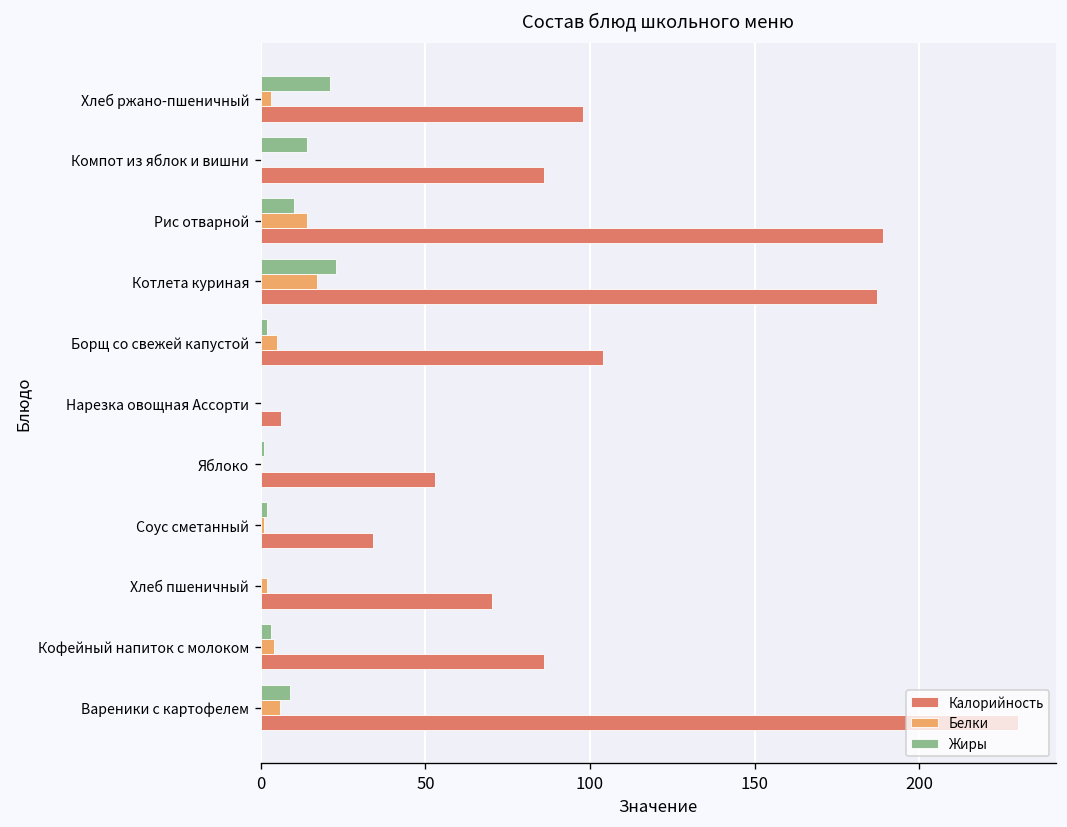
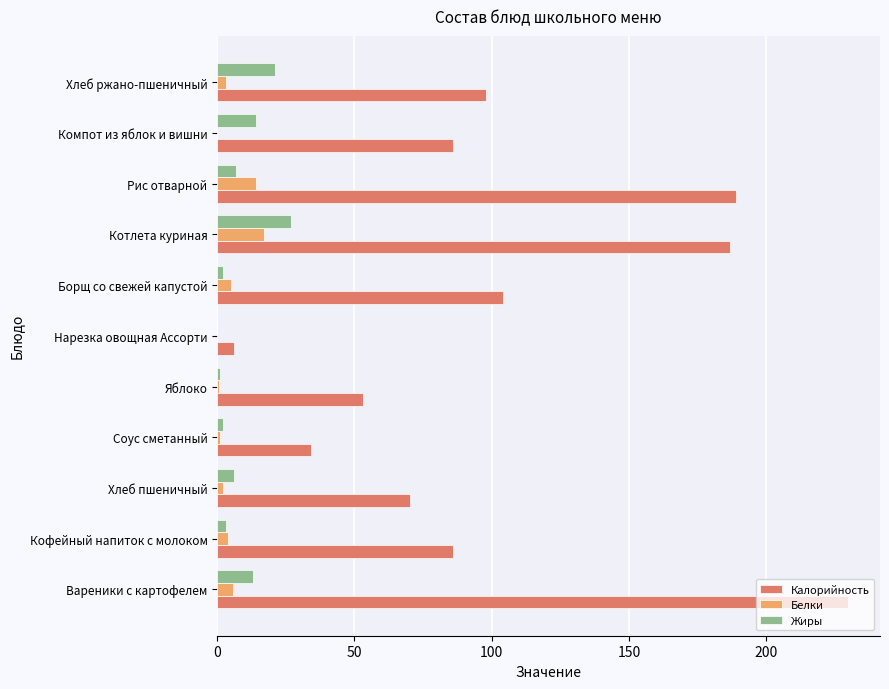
Жиры, Рис отварной: 10 -> 7
Жиры, Котлета куриная: 23 -> 27
Жиры, Хлеб пшеничный: 0 -> 6
Жиры, Вареники с картофелем: 9 -> 13
